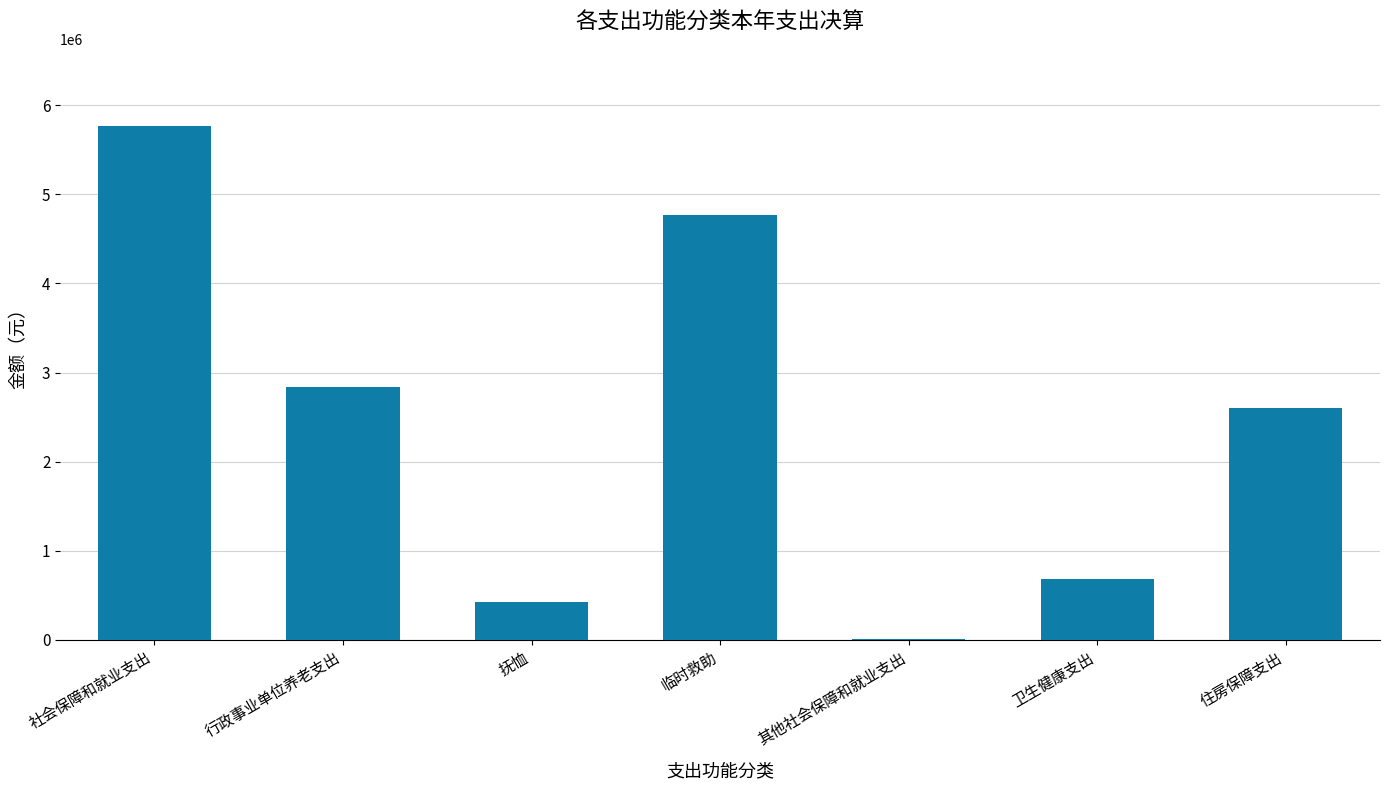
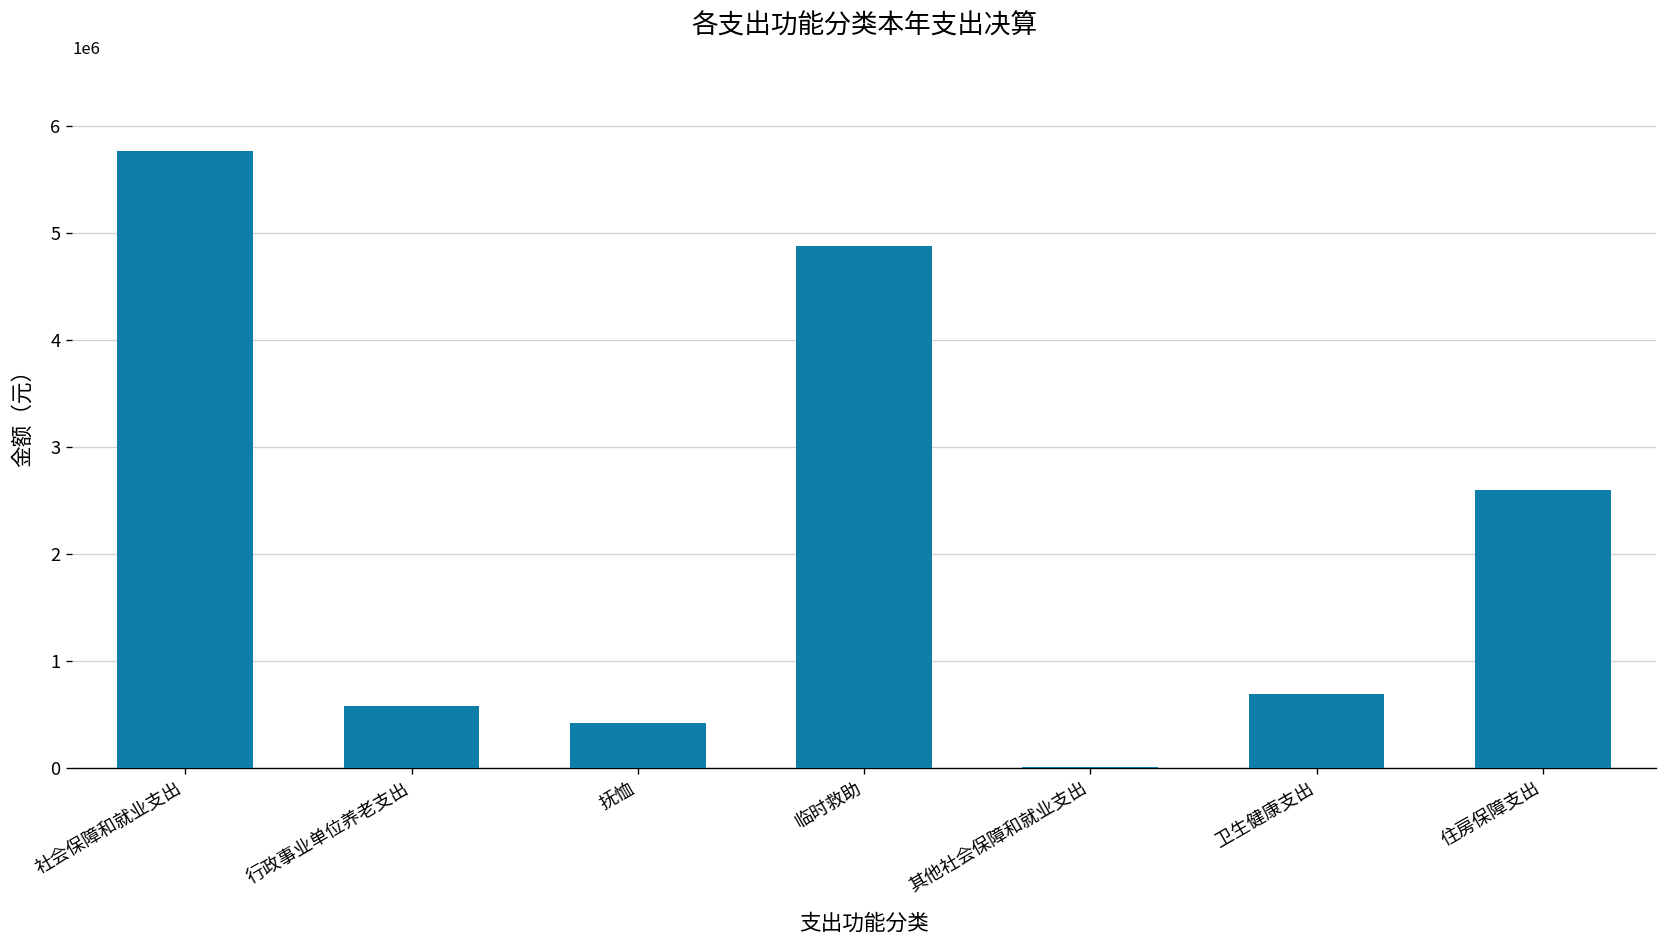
行政事业单位养老支出: 2800000 -> 600000
临时救助: 4800000 -> 4900000
